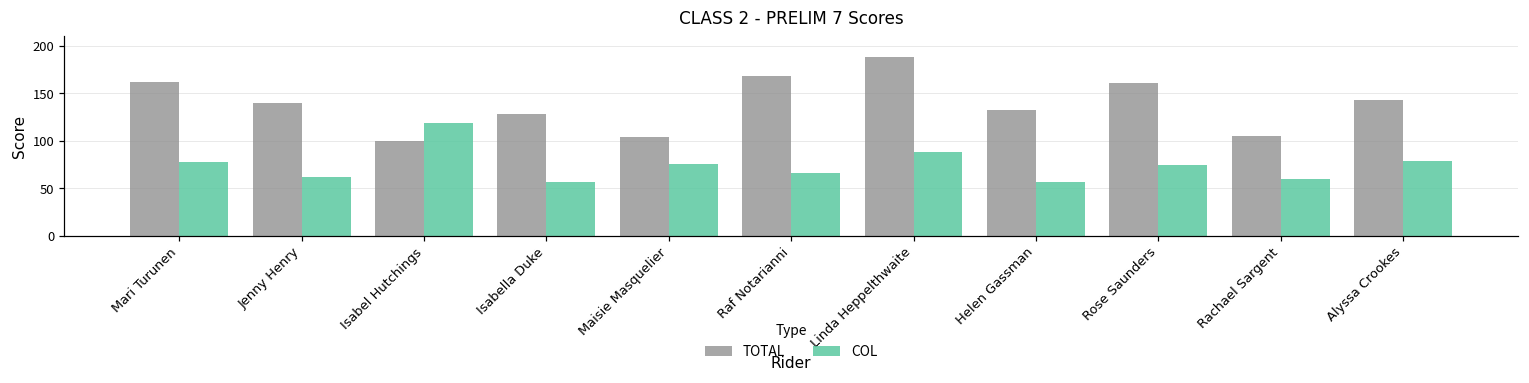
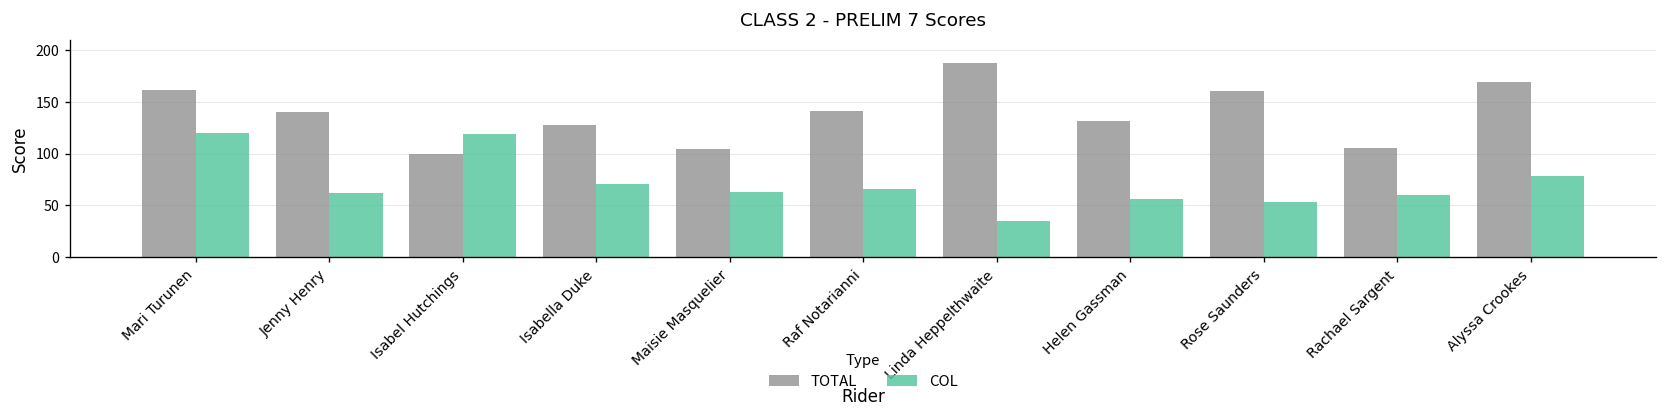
COL, Mari Turunen: 80 -> 120
COL, Isabella Duke: 60 -> 70
COL, Maisie Masquelier: 80 -> 60
TOTAL, Raf Notarianni: 170 -> 140
COL, Linda Heppelthwaite: 90 -> 40
COL, Rose Saunders: 70 -> 50
TOTAL, Alyssa Crookes: 140 -> 170
